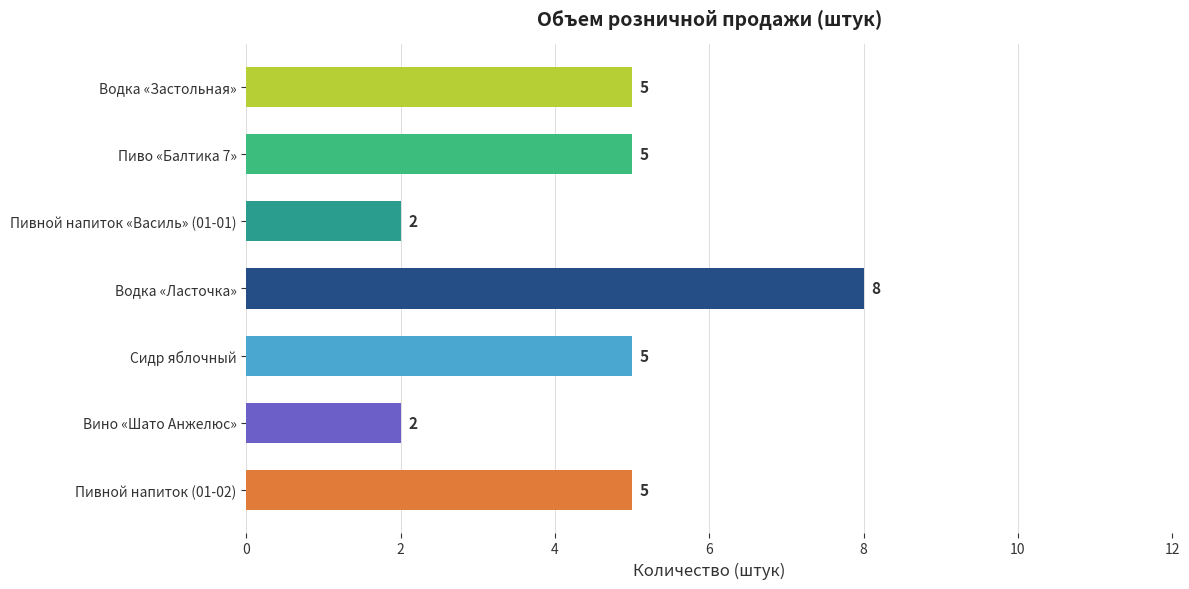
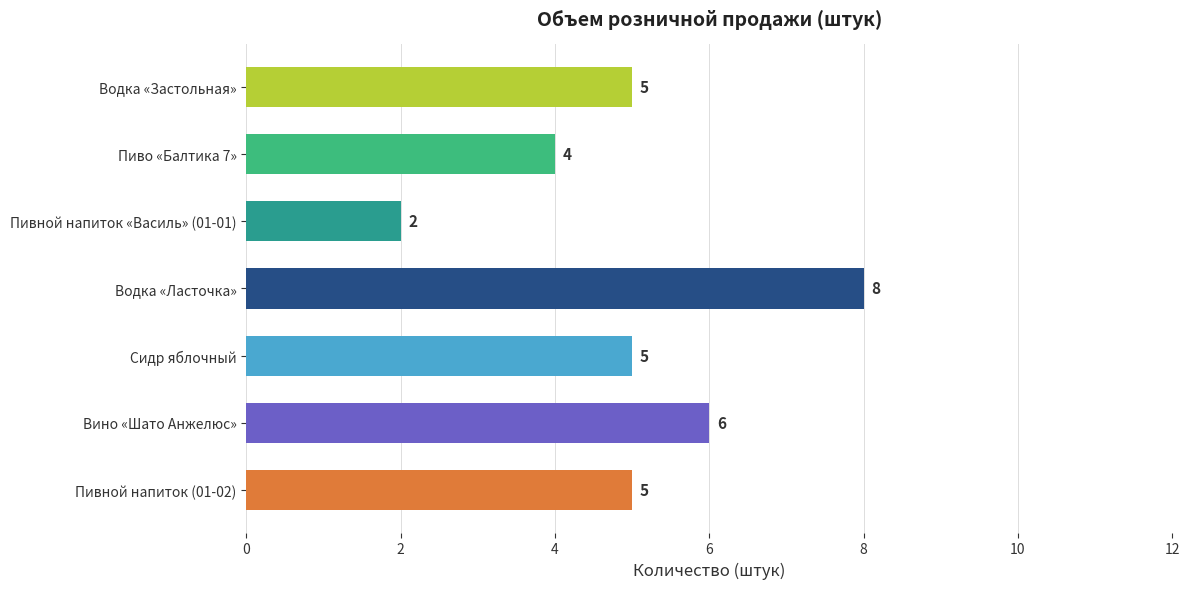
Пиво «Балтика 7»: 5 -> 4
Вино «Шато Анжелюс»: 2 -> 6
